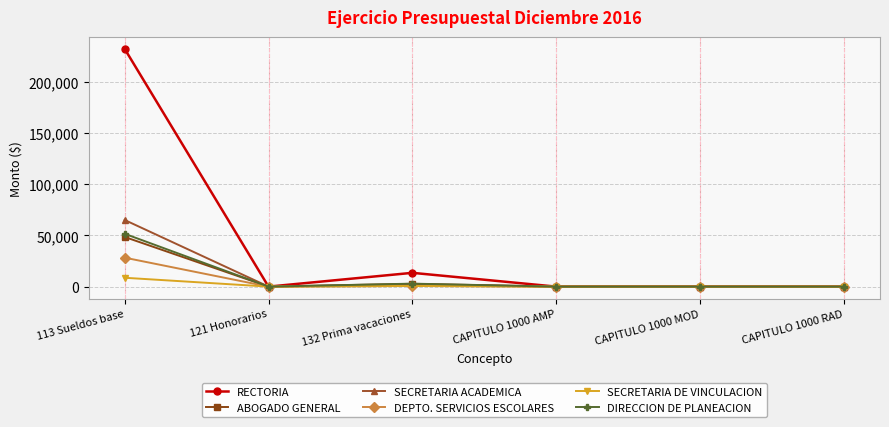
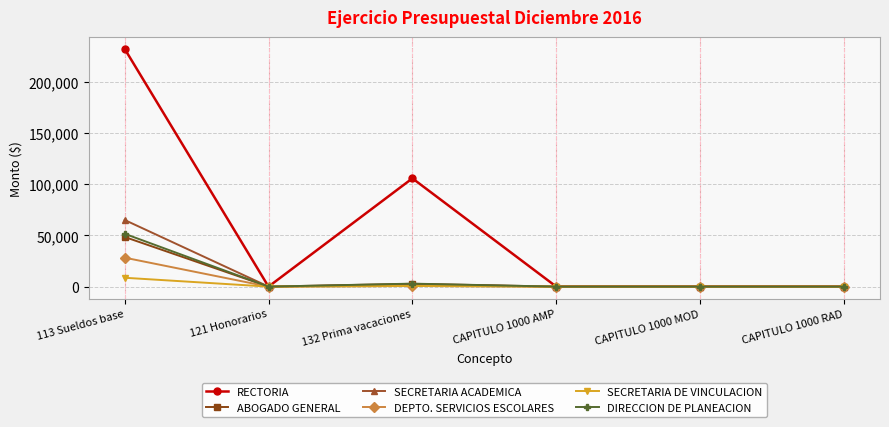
RECTORIA, 132 Prima vacaciones: 13,000 -> 106,000
